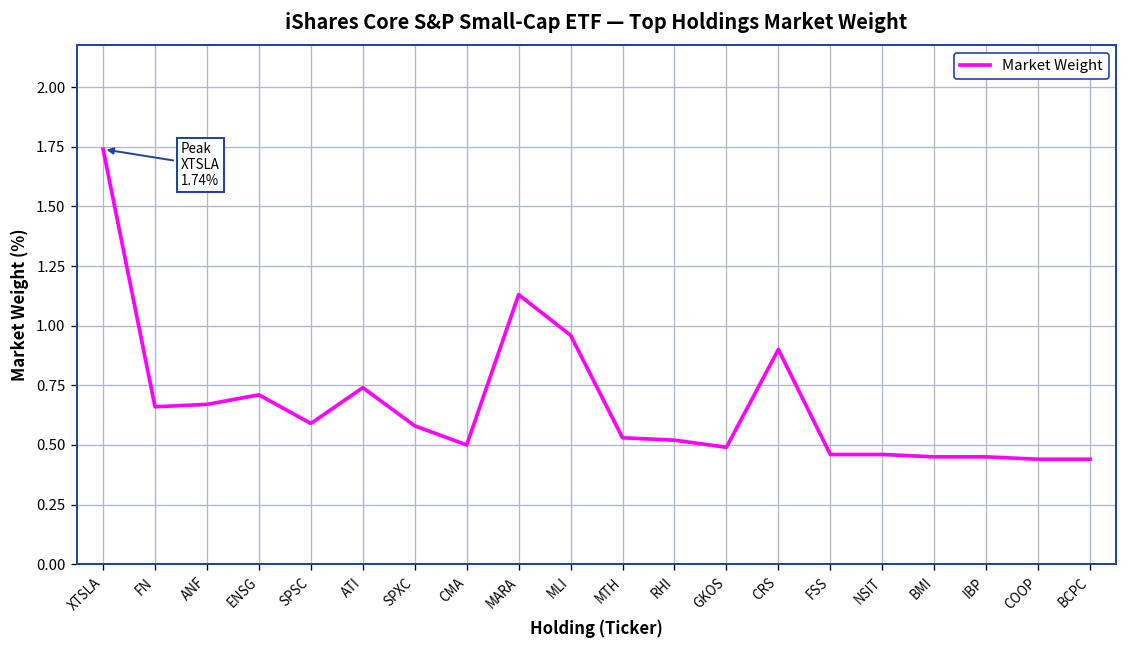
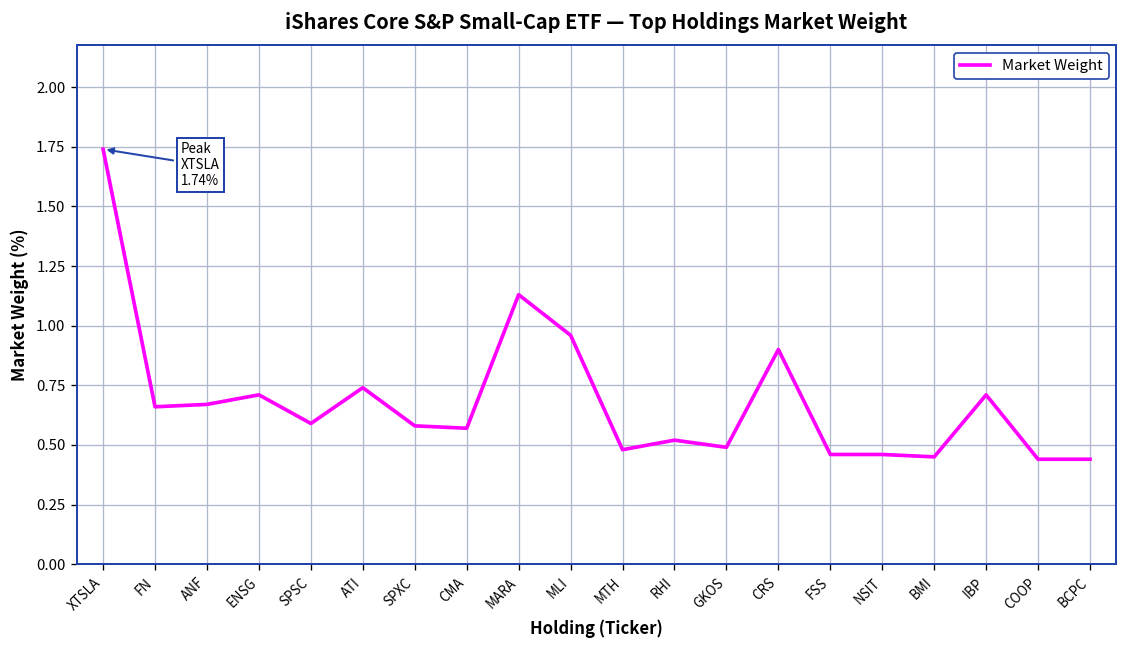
CMA: 0.50 -> 0.57
MTH: 0.53 -> 0.48
IBP: 0.45 -> 0.71
